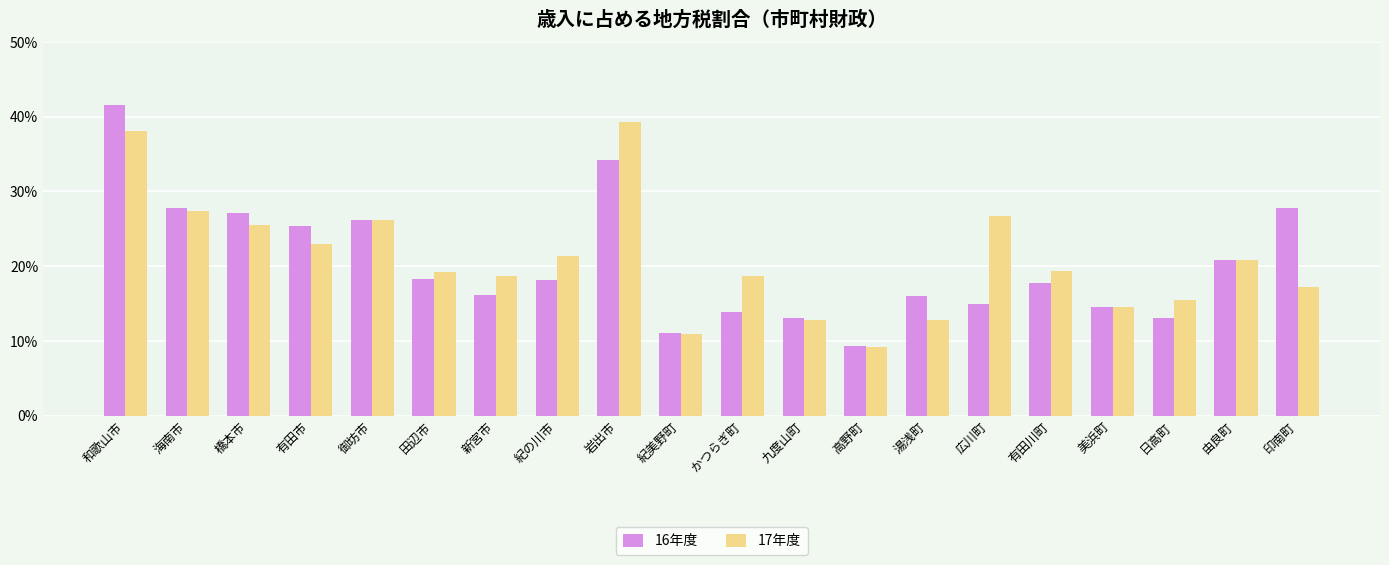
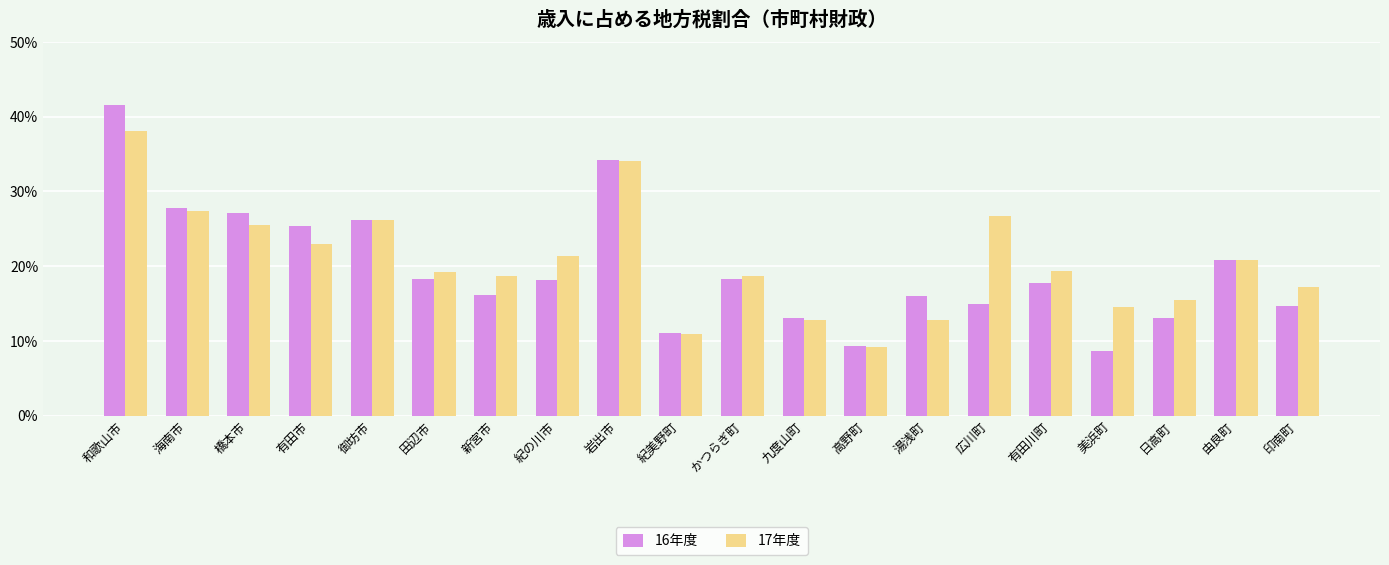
17年度, 岩出市: 39% -> 34%
16年度, かつらぎ町: 14% -> 18%
16年度, 美浜町: 15% -> 9%
16年度, 印南町: 28% -> 15%
